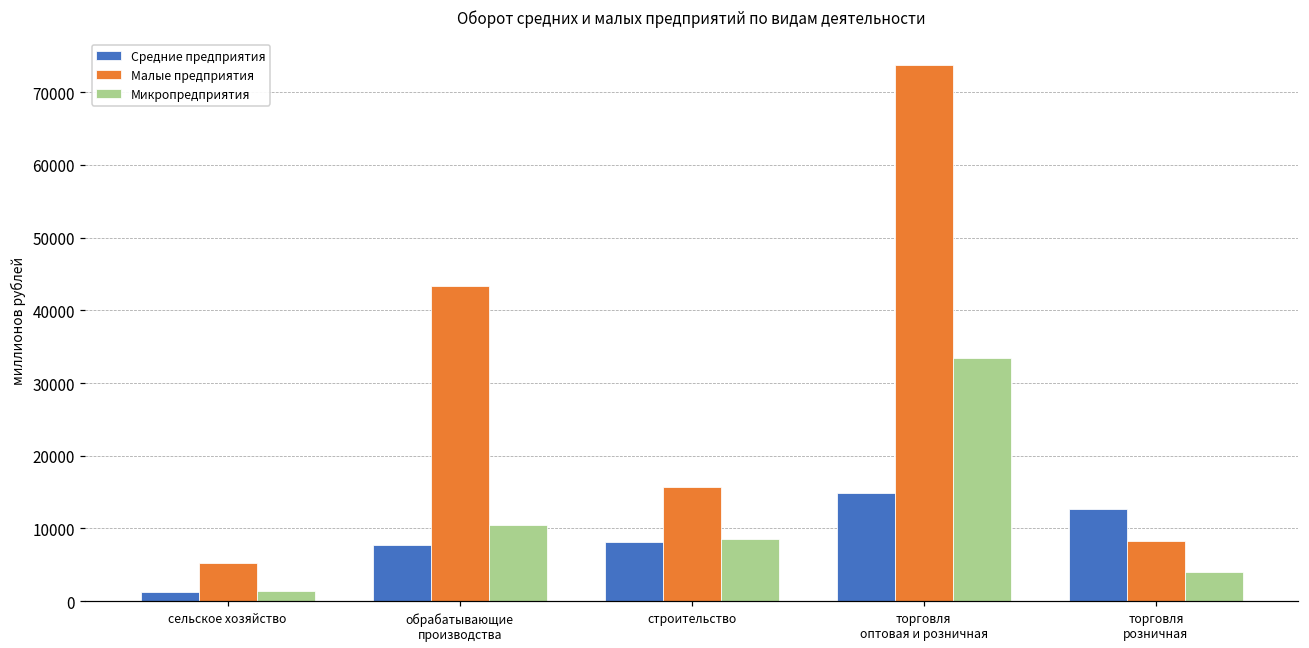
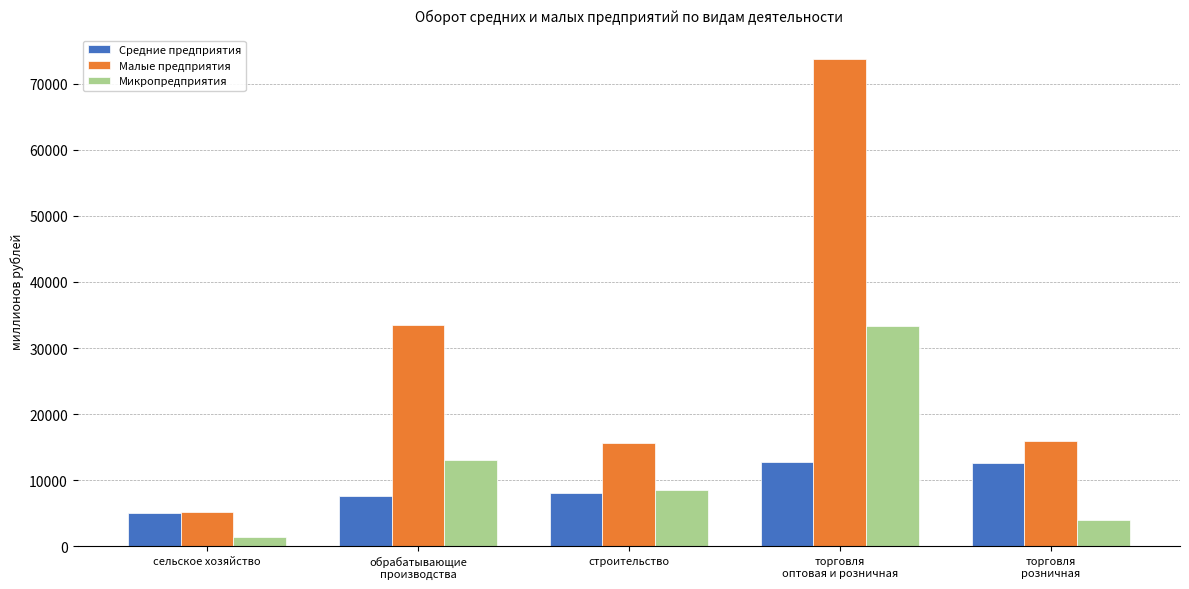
Средние предприятия, сельское хозяйство: 1000 -> 5000
Малые предприятия, обрабатывающие производства: 43000 -> 34000
Микропредприятия, обрабатывающие производства: 10000 -> 13000
Средние предприятия, торговля оптовая и розничная: 15000 -> 13000
Малые предприятия, торговля розничная: 8000 -> 16000
